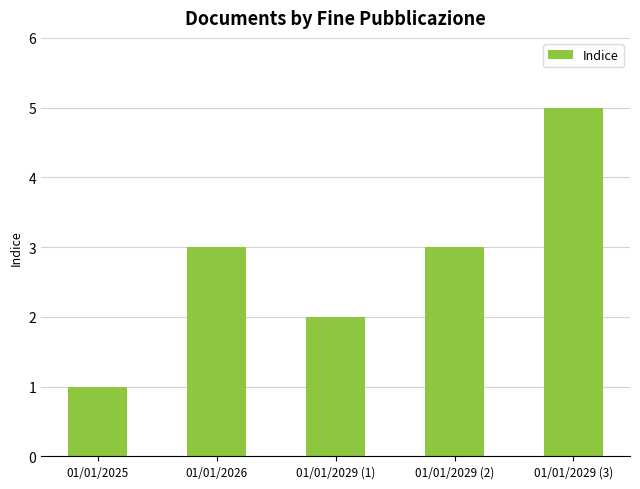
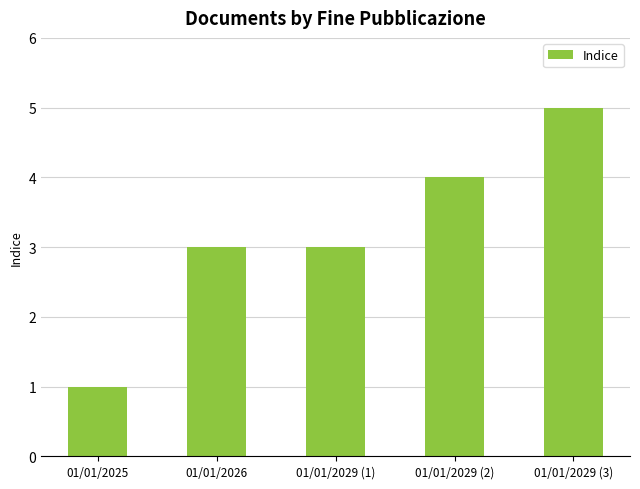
01/01/2029 (1): 2 -> 3
01/01/2029 (2): 3 -> 4
